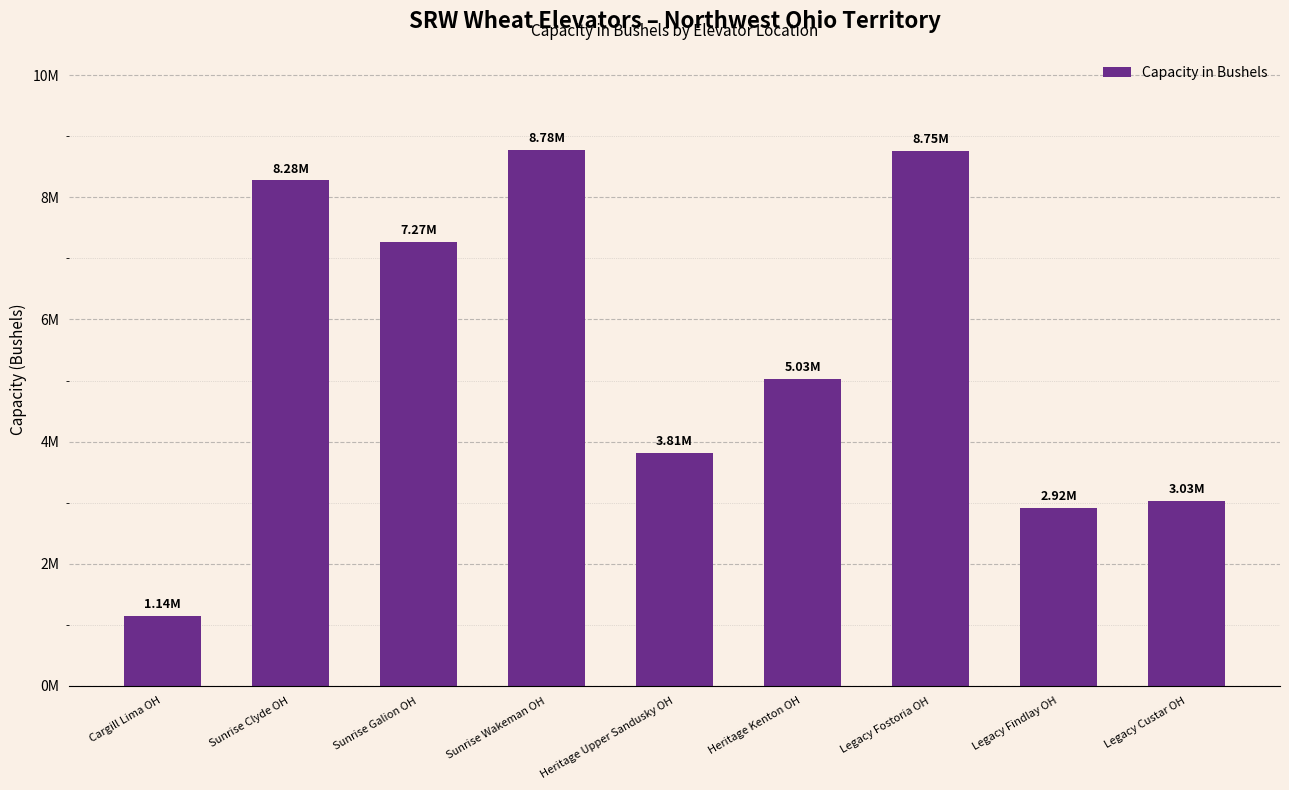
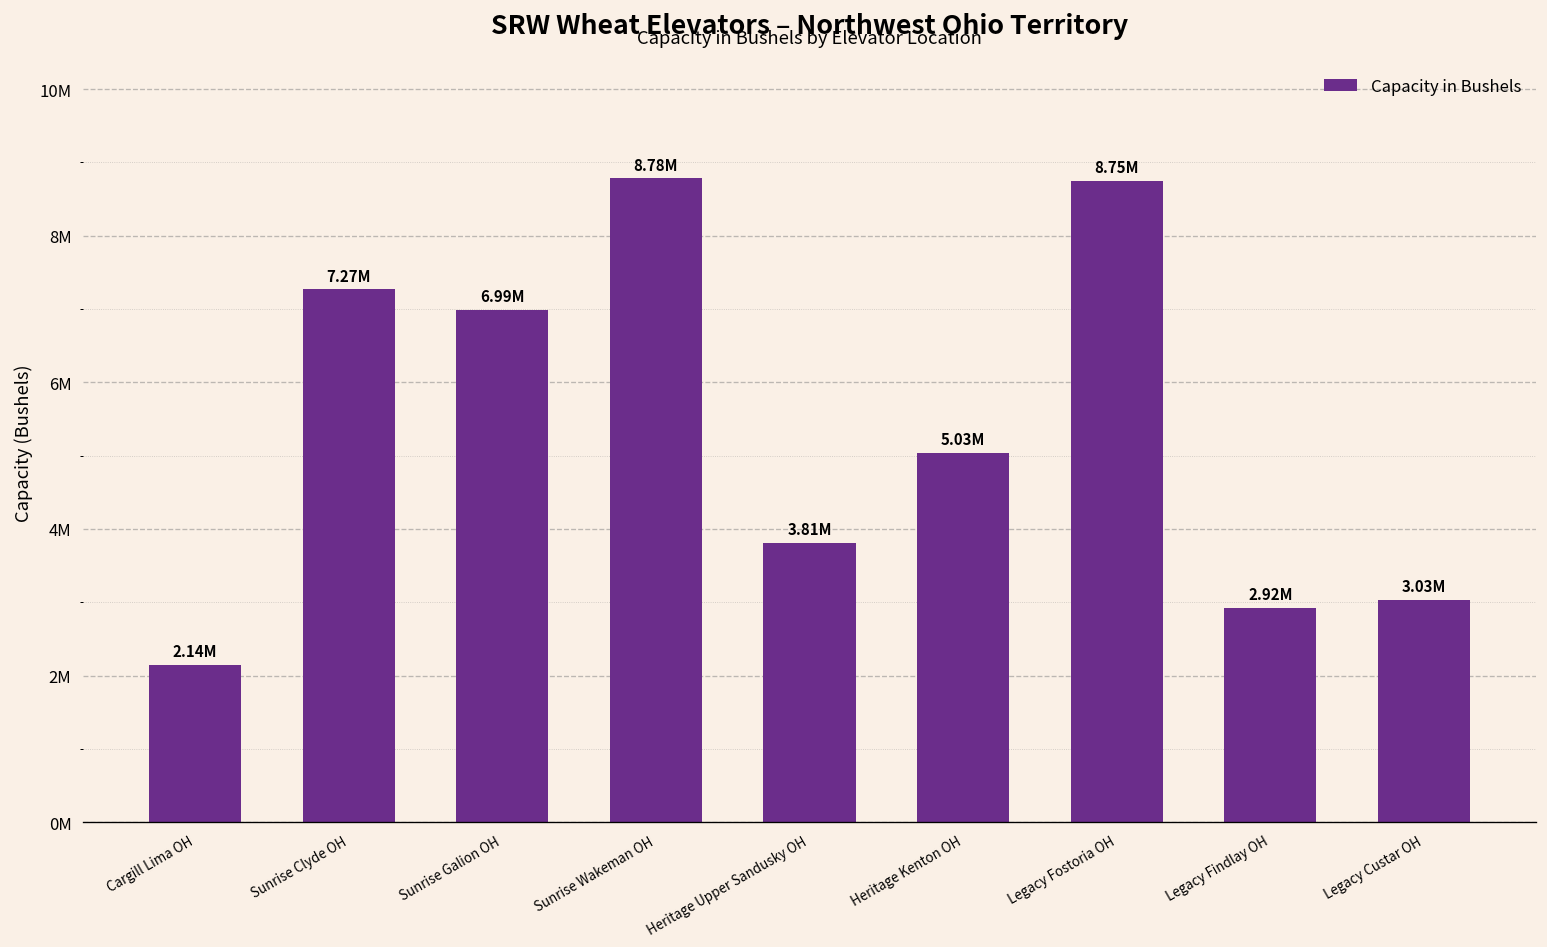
Cargill Lima OH: 1.14M -> 2.14M
Sunrise Clyde OH: 8.28M -> 7.27M
Sunrise Galion OH: 7.27M -> 6.99M
